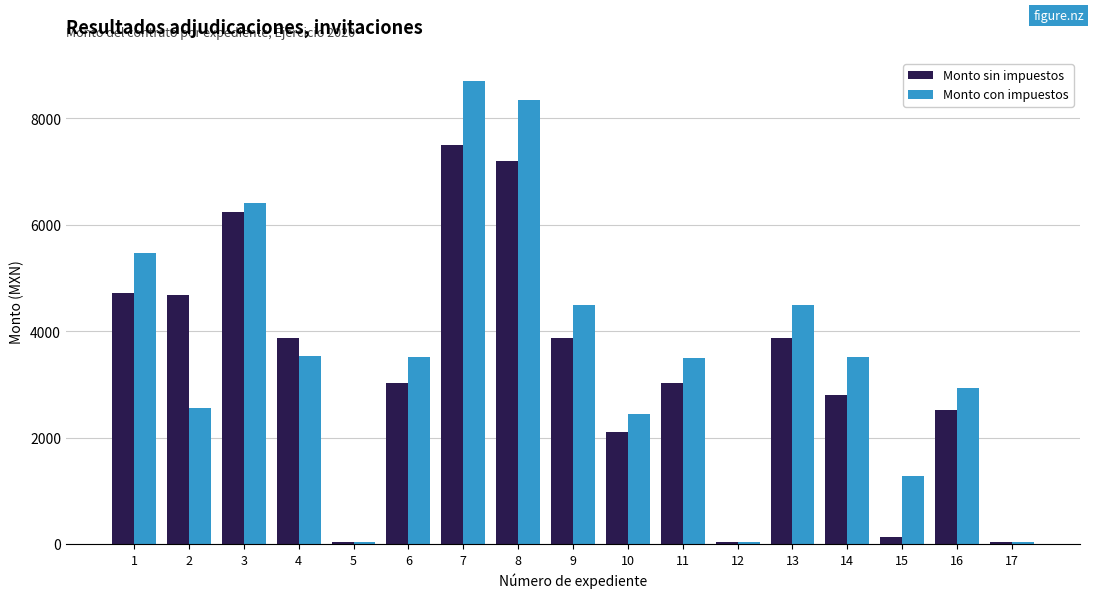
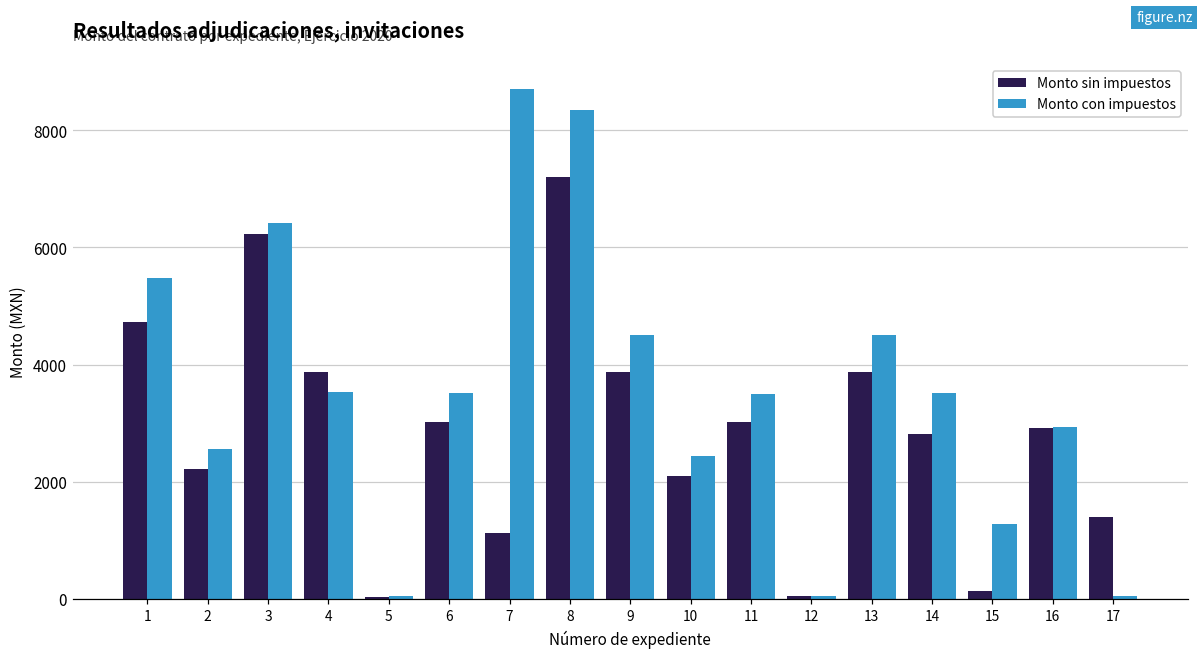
Monto sin impuestos, 2: 4700 -> 2200
Monto sin impuestos, 7: 7500 -> 1100
Monto sin impuestos, 16: 2500 -> 2900
Monto sin impuestos, 17: 0 -> 1400
